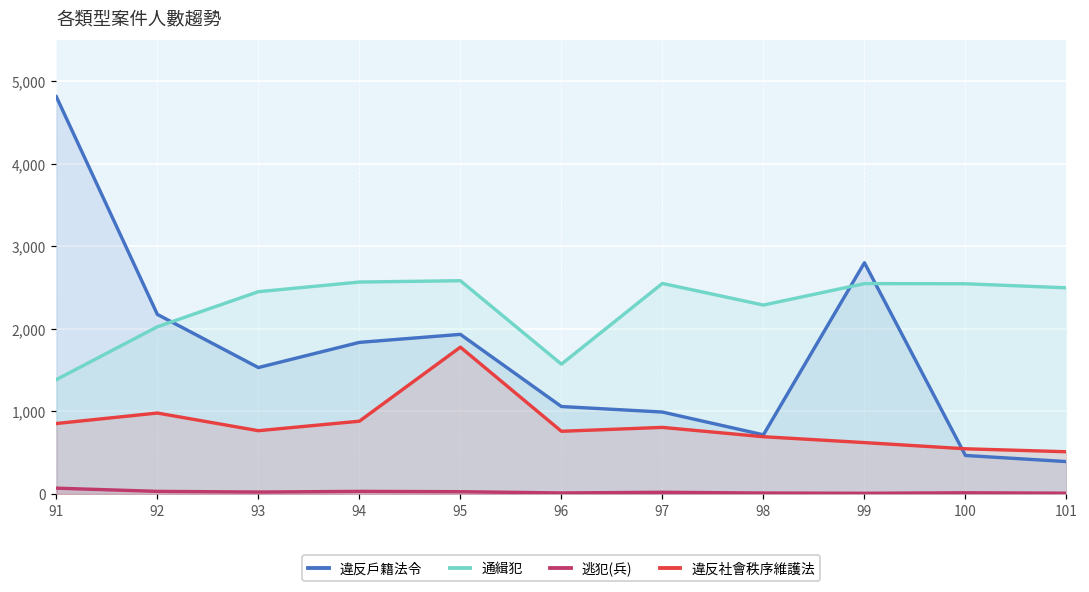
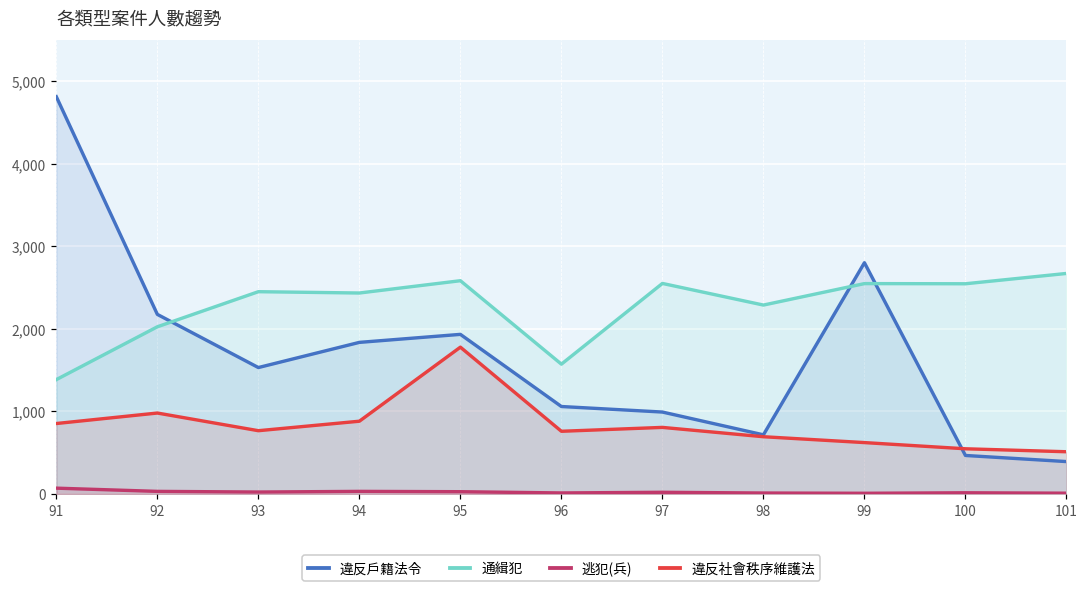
通緝犯, 94: 2,600 -> 2,400
通緝犯, 101: 2,500 -> 2,700
